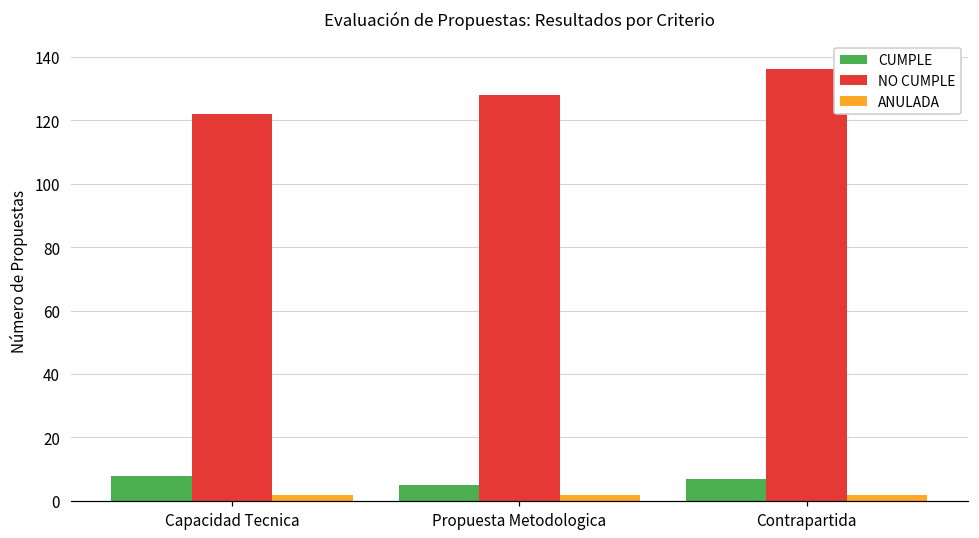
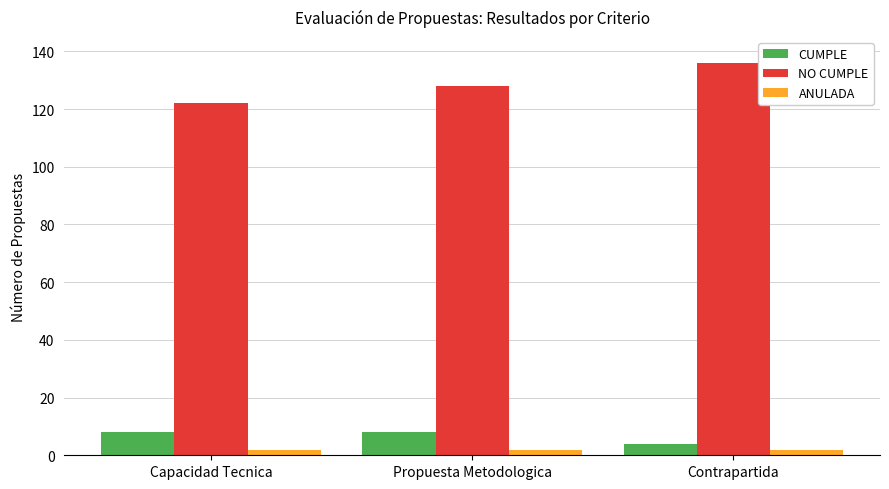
CUMPLE, Propuesta Metodologica: 5 -> 8
CUMPLE, Contrapartida: 7 -> 4
